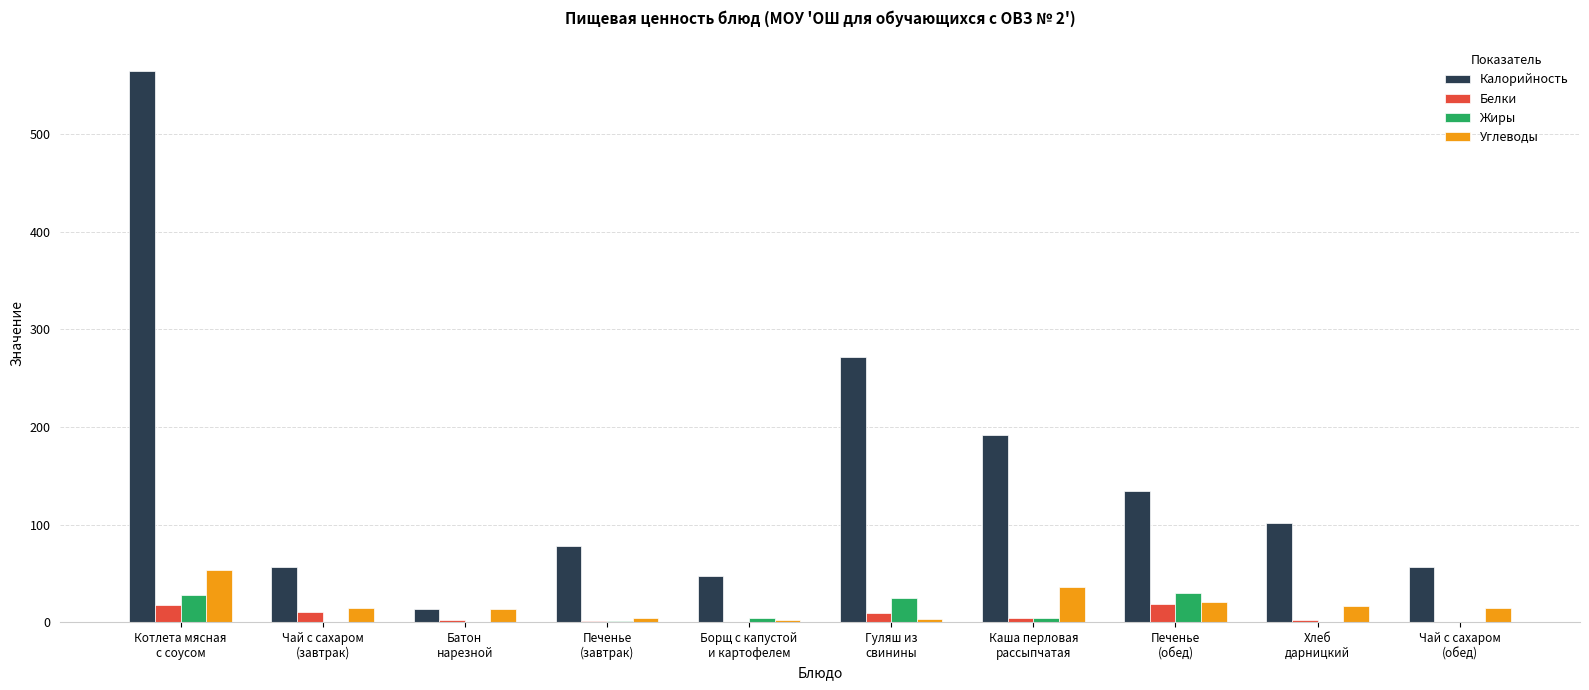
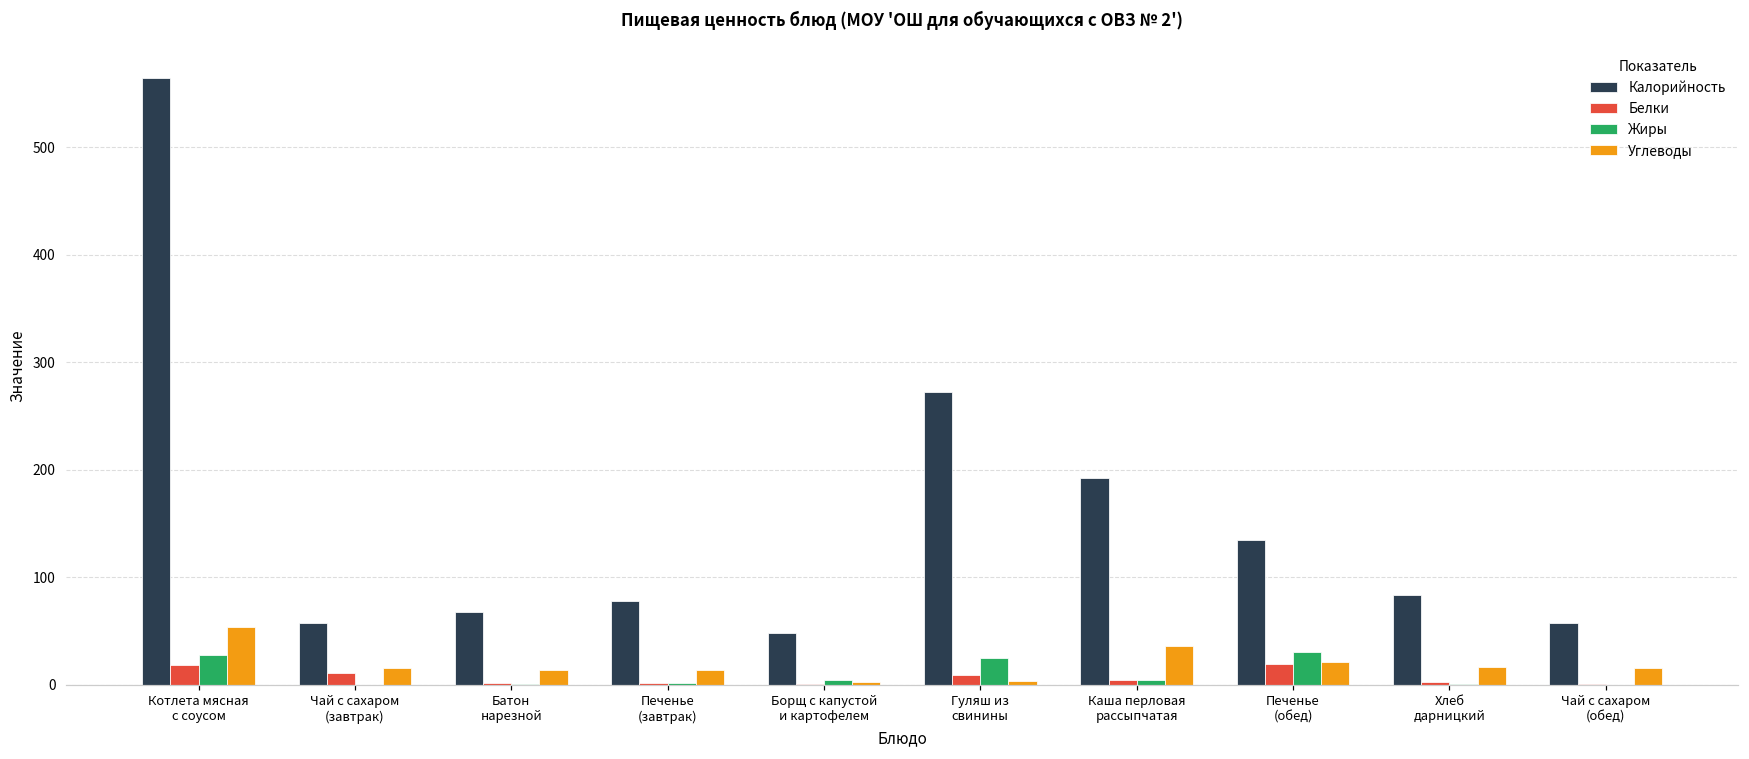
Калорийность, Батон нарезной: 10 -> 70
Углеводы, Печенье (завтрак): 0 -> 10
Калорийность, Хлеб дарницкий: 100 -> 80
